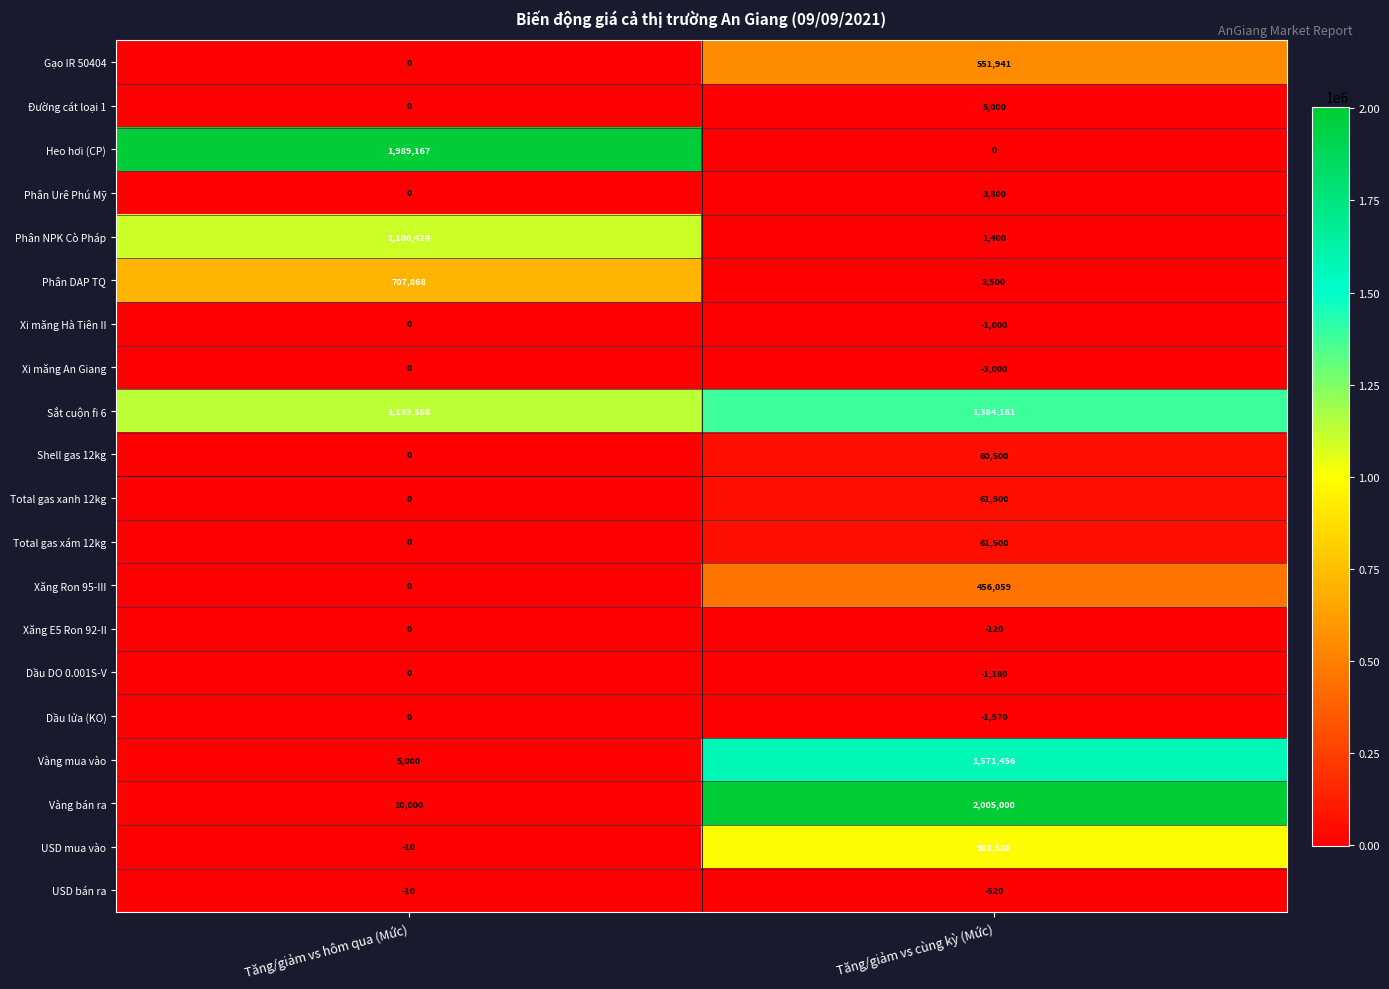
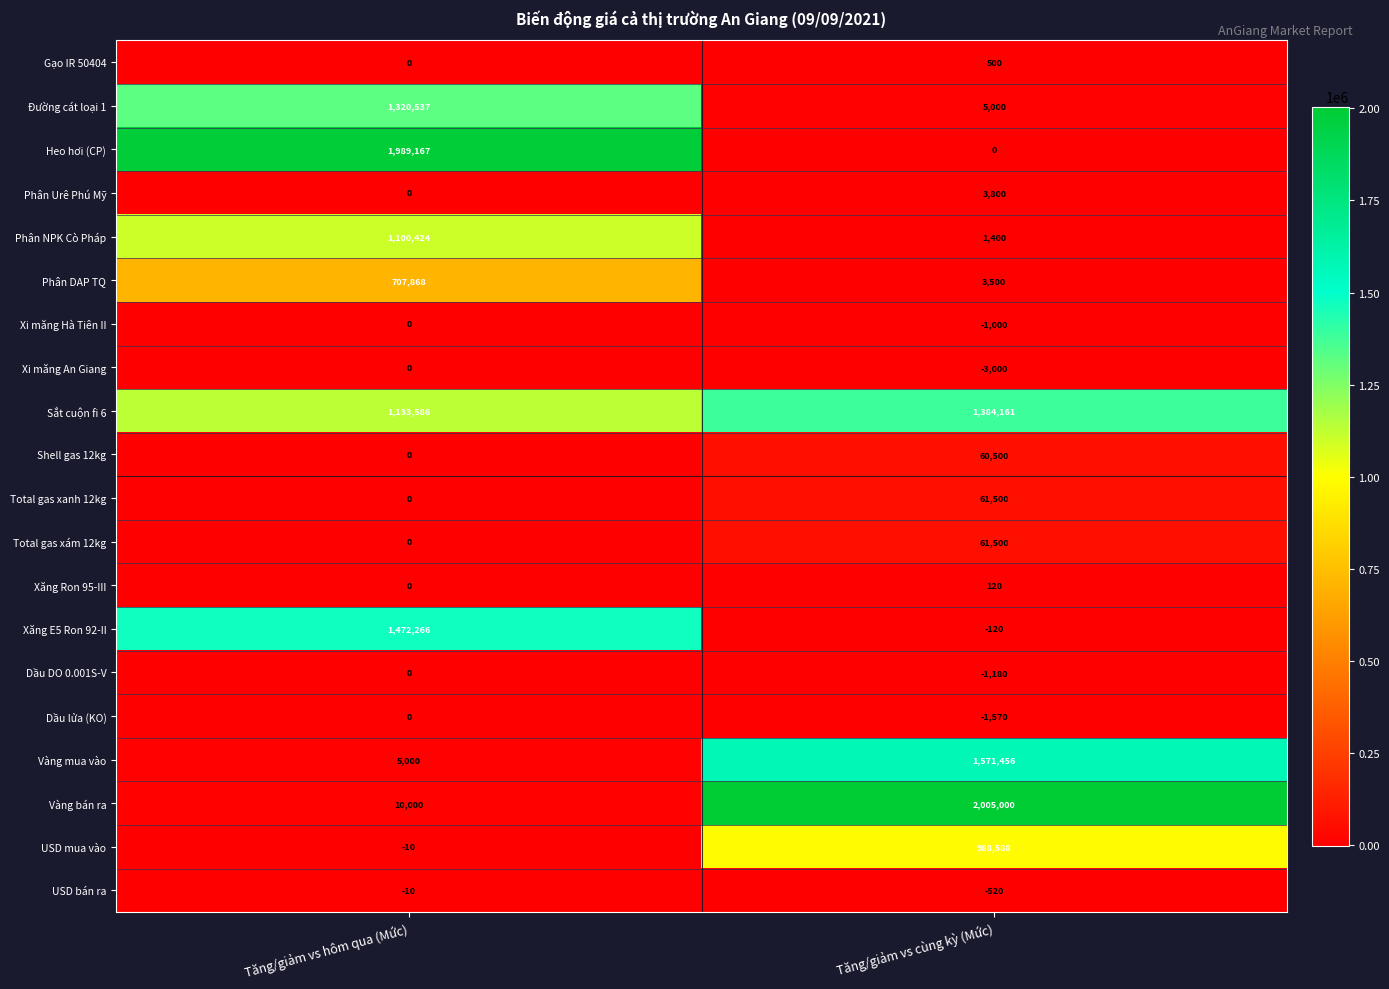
Gạo IR 50404, Tăng/giảm vs cùng kỳ (Mức): 551,941 -> 500
Đường cát loại 1, Tăng/giảm vs hôm qua (Mức): 0 -> 1,320,537
Xăng Ron 95-III, Tăng/giảm vs cùng kỳ (Mức): 456,059 -> 120
Xăng E5 Ron 92-II, Tăng/giảm vs hôm qua (Mức): 0 -> 1,472,266
